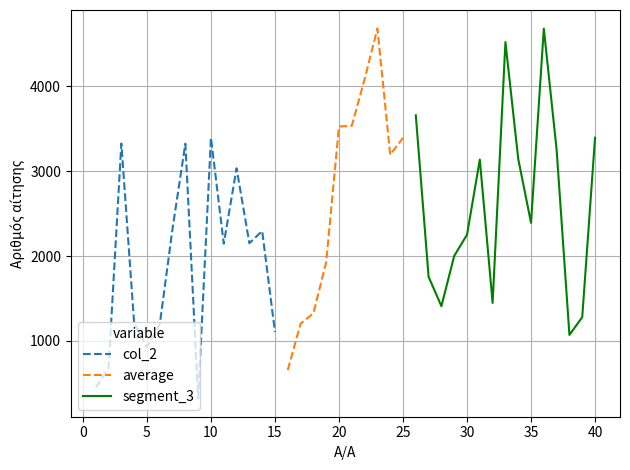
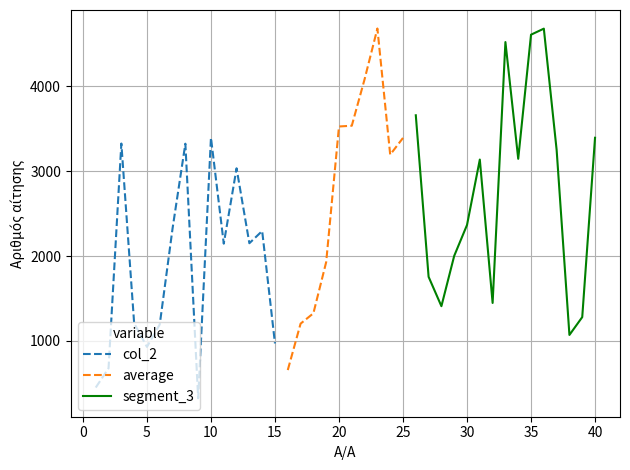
col_2, 15: 1100 -> 1000
segment_3, 30: 2300 -> 2400
segment_3, 35: 2400 -> 4600
